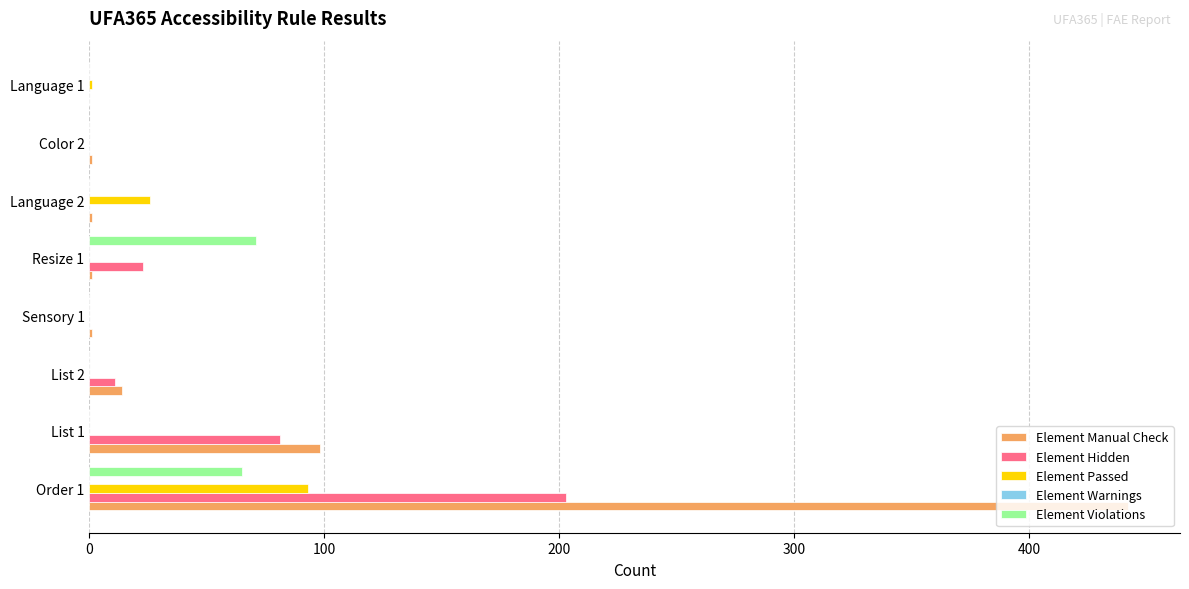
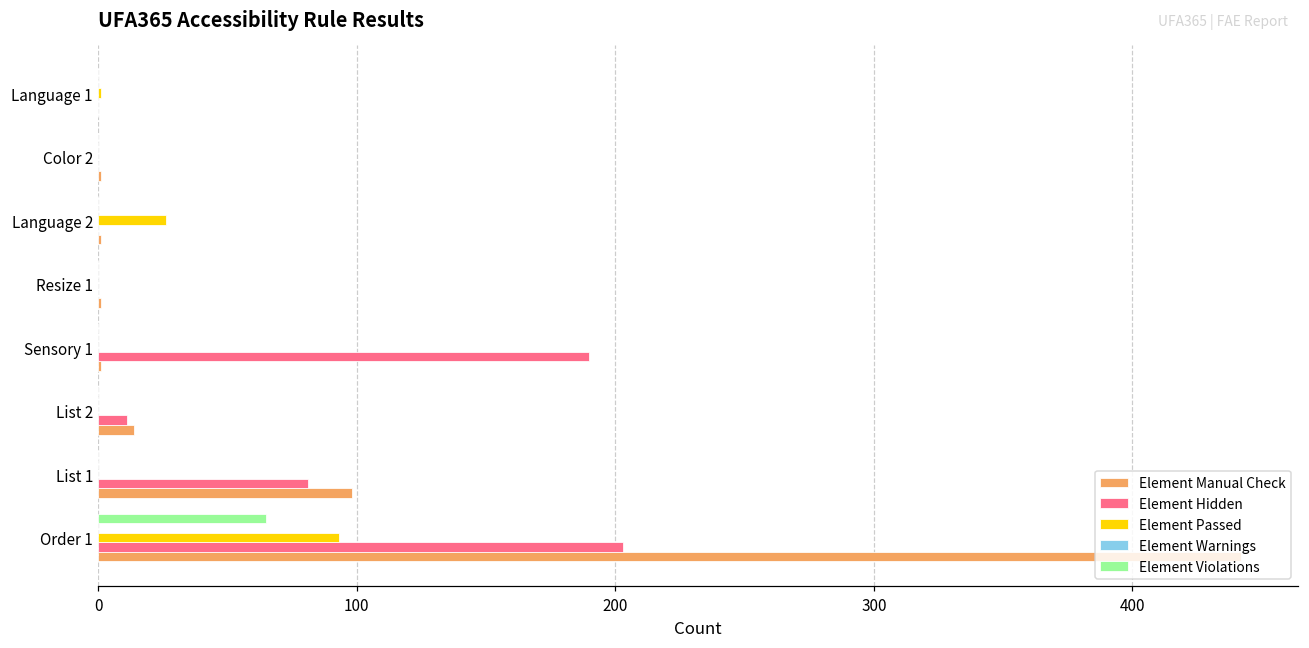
Element Violations, Resize 1: 71 -> 0
Element Hidden, Resize 1: 23 -> 0
Element Hidden, Sensory 1: 0 -> 190
